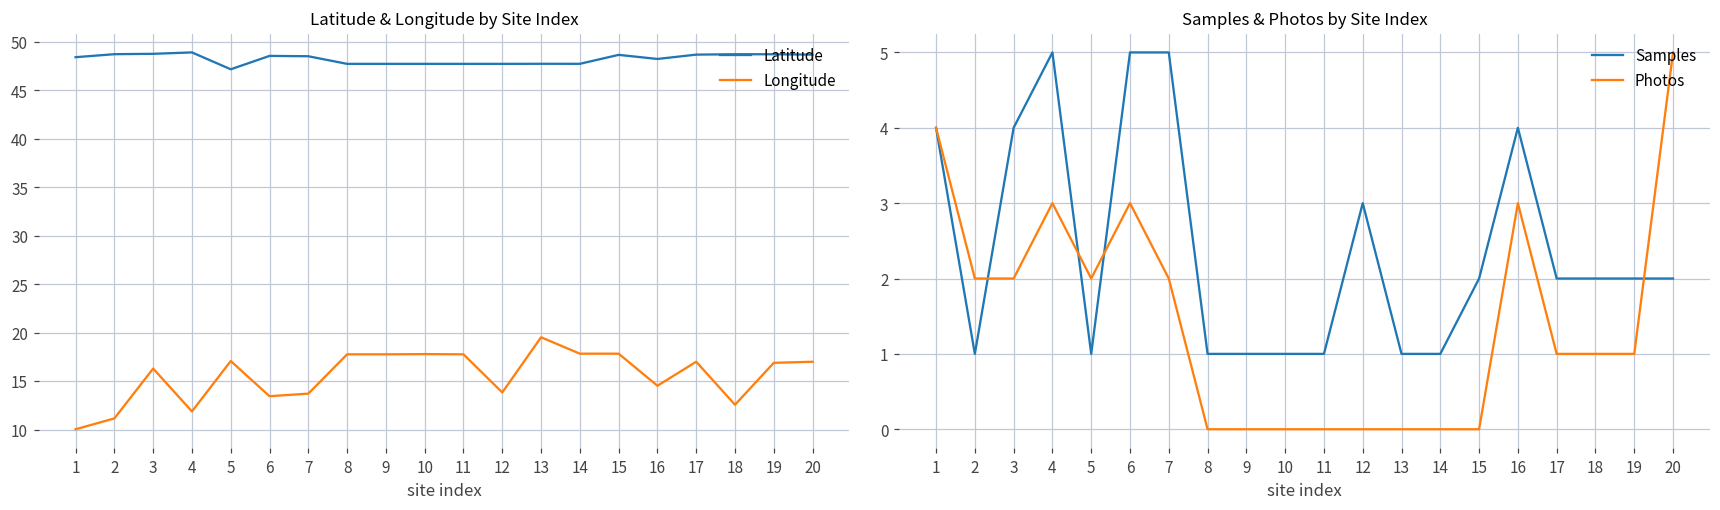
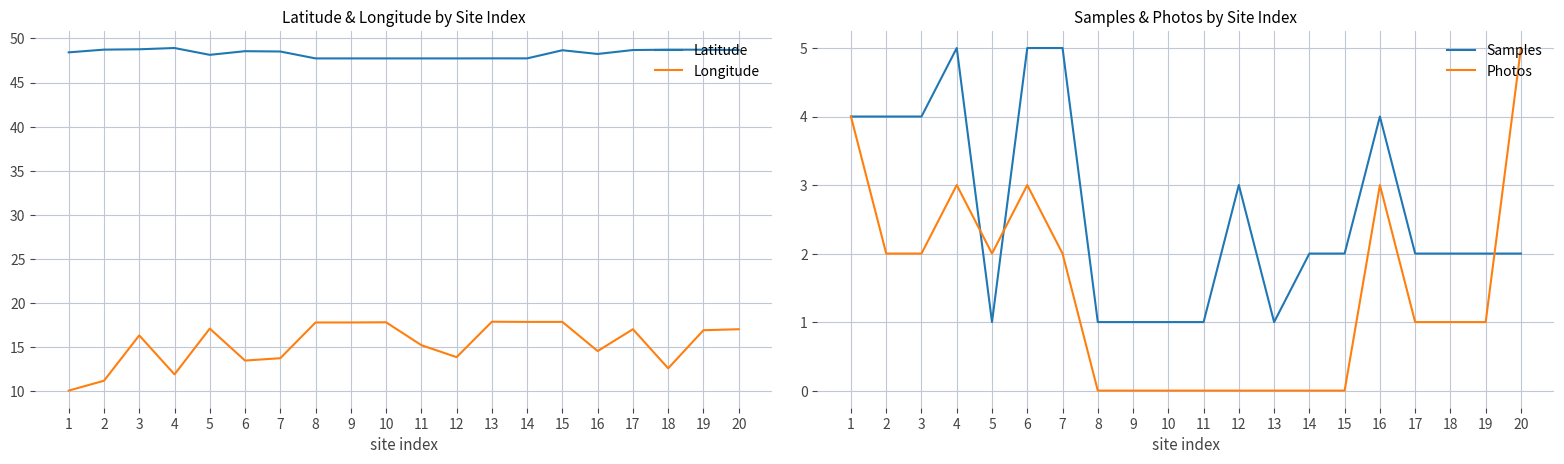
Latitude & Longitude by Site Index, Latitude, 5: 47 -> 48
Latitude & Longitude by Site Index, Longitude, 11: 18 -> 15
Latitude & Longitude by Site Index, Longitude, 13: 20 -> 18
Samples & Photos by Site Index, Samples, 2: 1 -> 4
Samples & Photos by Site Index, Samples, 14: 1 -> 2
